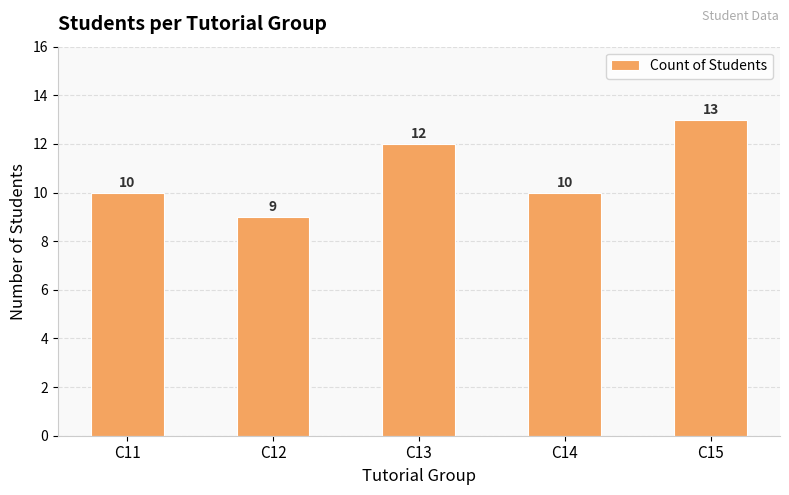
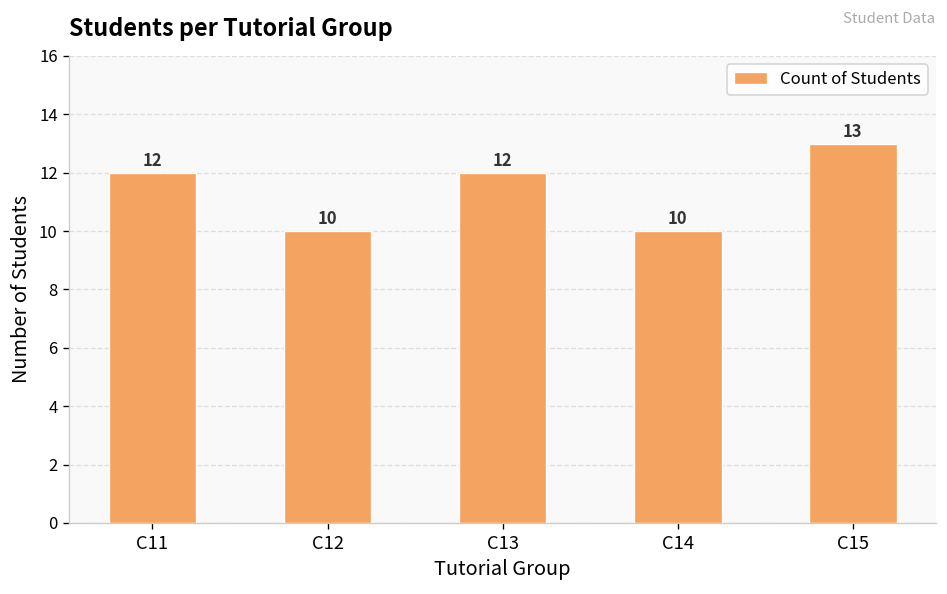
C11: 10 -> 12
C12: 9 -> 10
